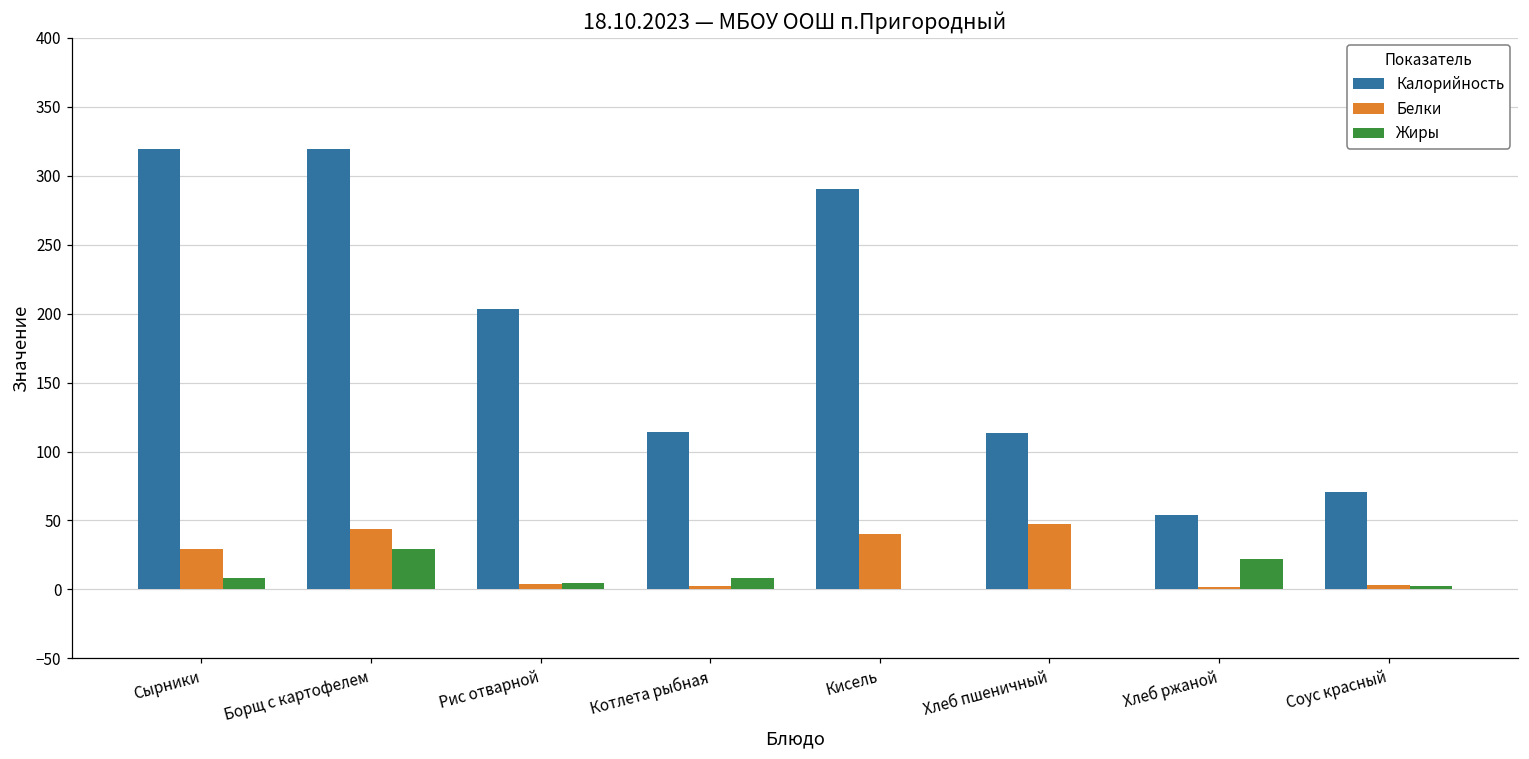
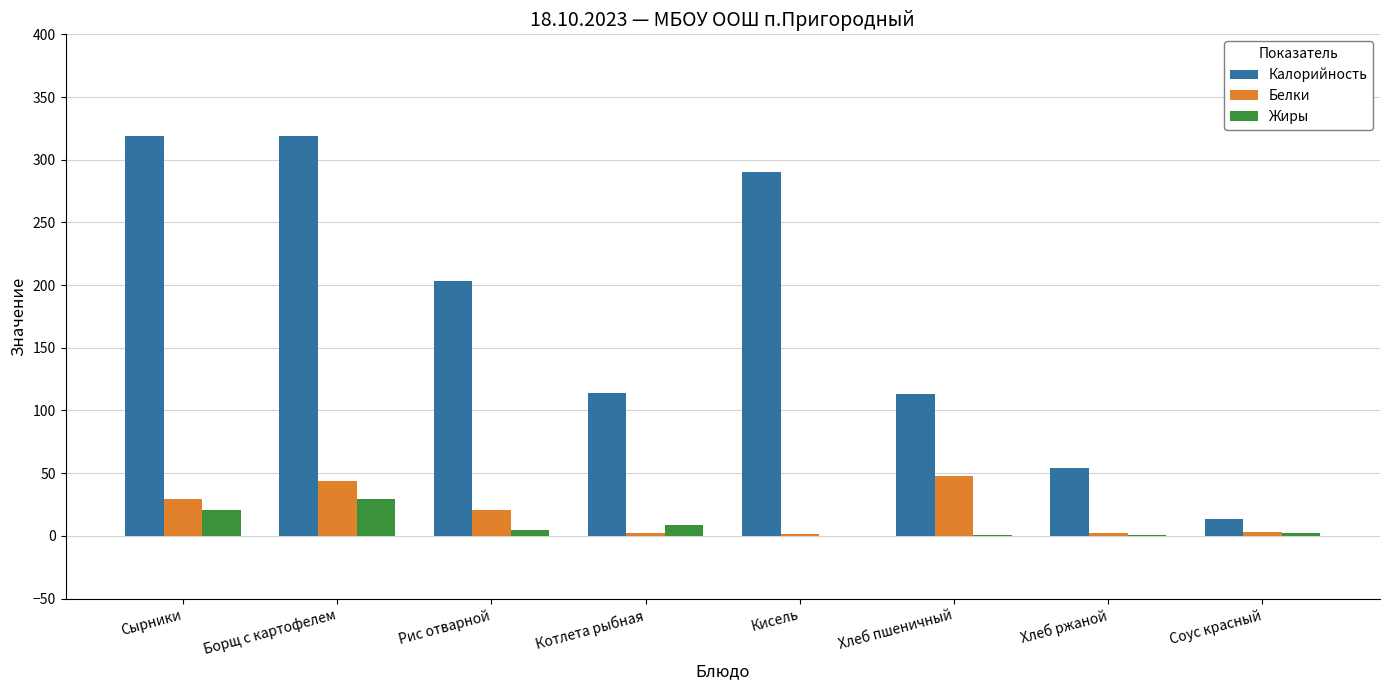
Жиры, Сырники: 9 -> 21
Белки, Рис отварной: 4 -> 21
Белки, Кисель: 40 -> 1
Жиры, Хлеб ржаной: 22 -> 0
Калорийность, Соус красный: 71 -> 13
